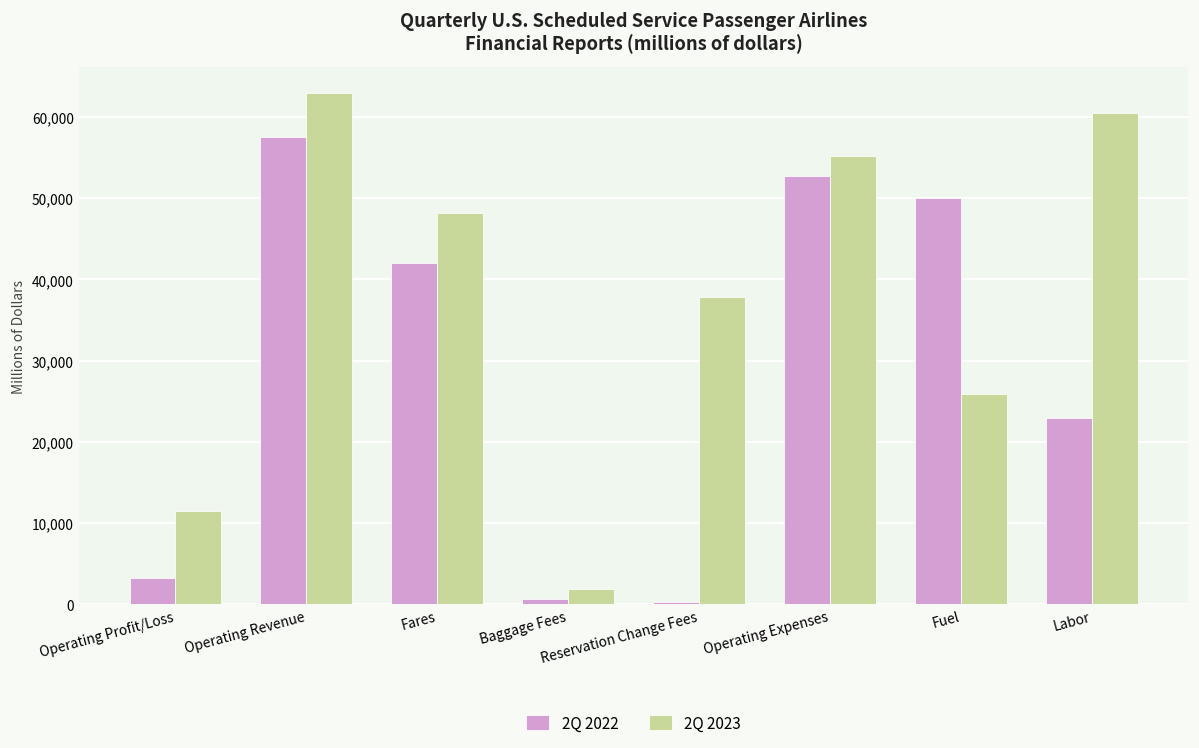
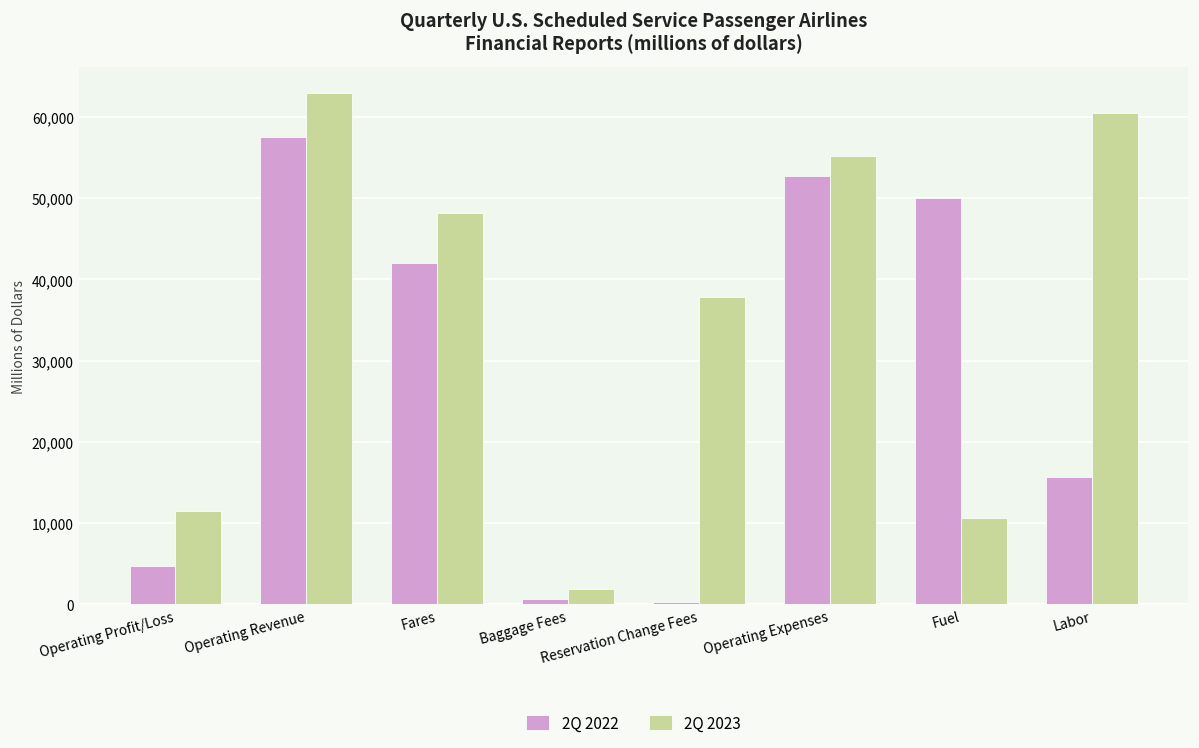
2Q 2022, Operating Profit/Loss: 3,000 -> 5,000
2Q 2023, Fuel: 26,000 -> 11,000
2Q 2022, Labor: 23,000 -> 16,000
